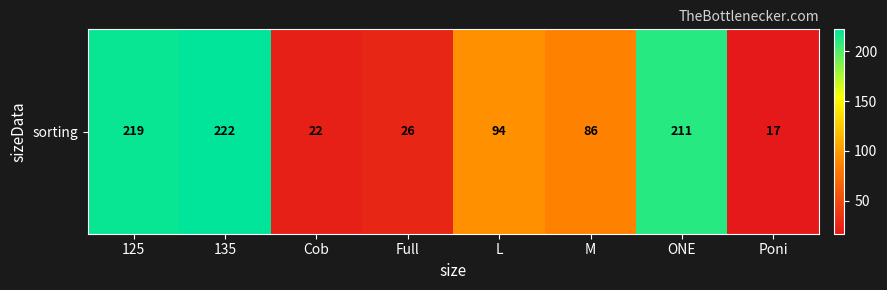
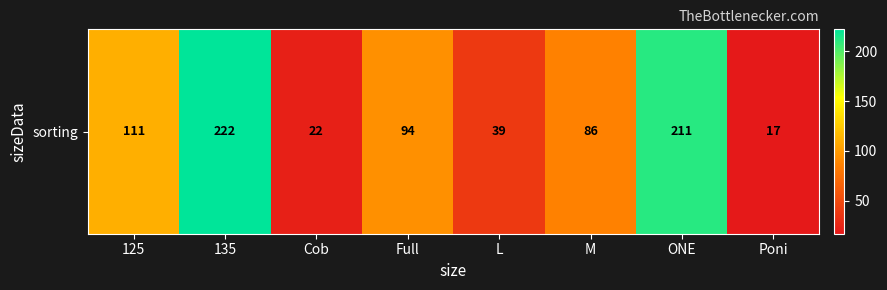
sorting, 125: 219 -> 111
sorting, Full: 26 -> 94
sorting, L: 94 -> 39
